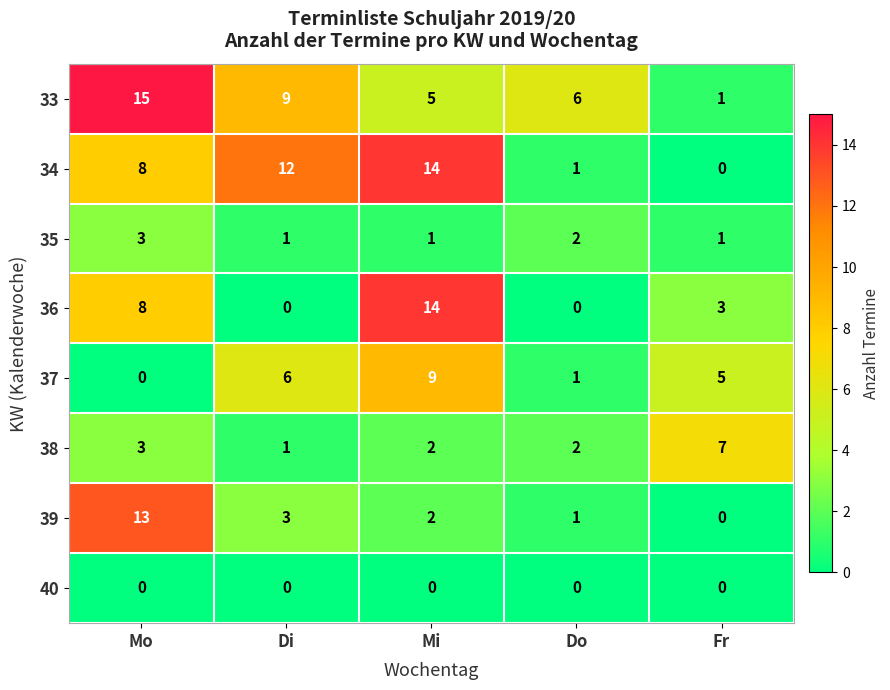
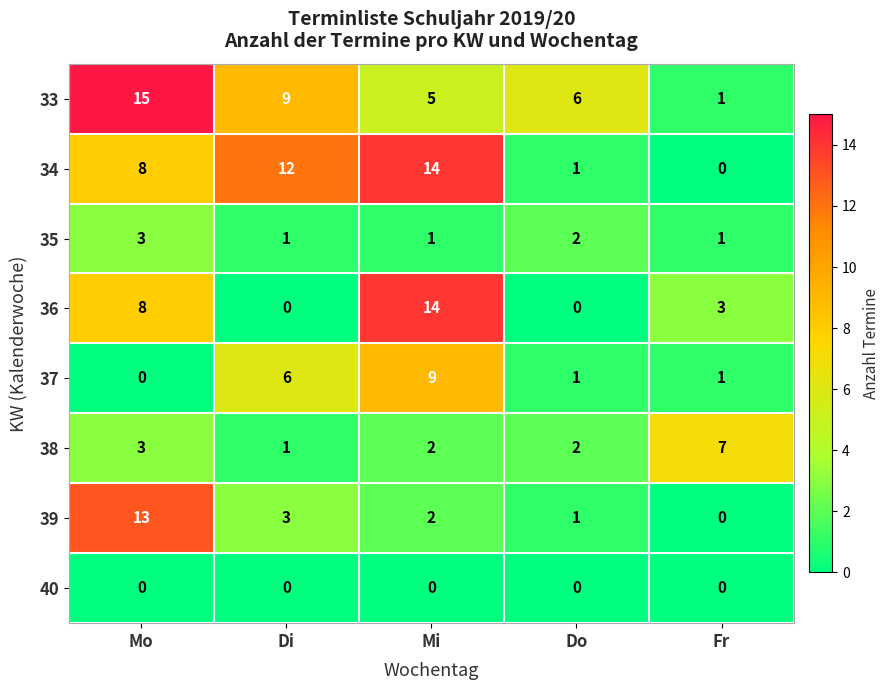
37, Fr: 5 -> 1
